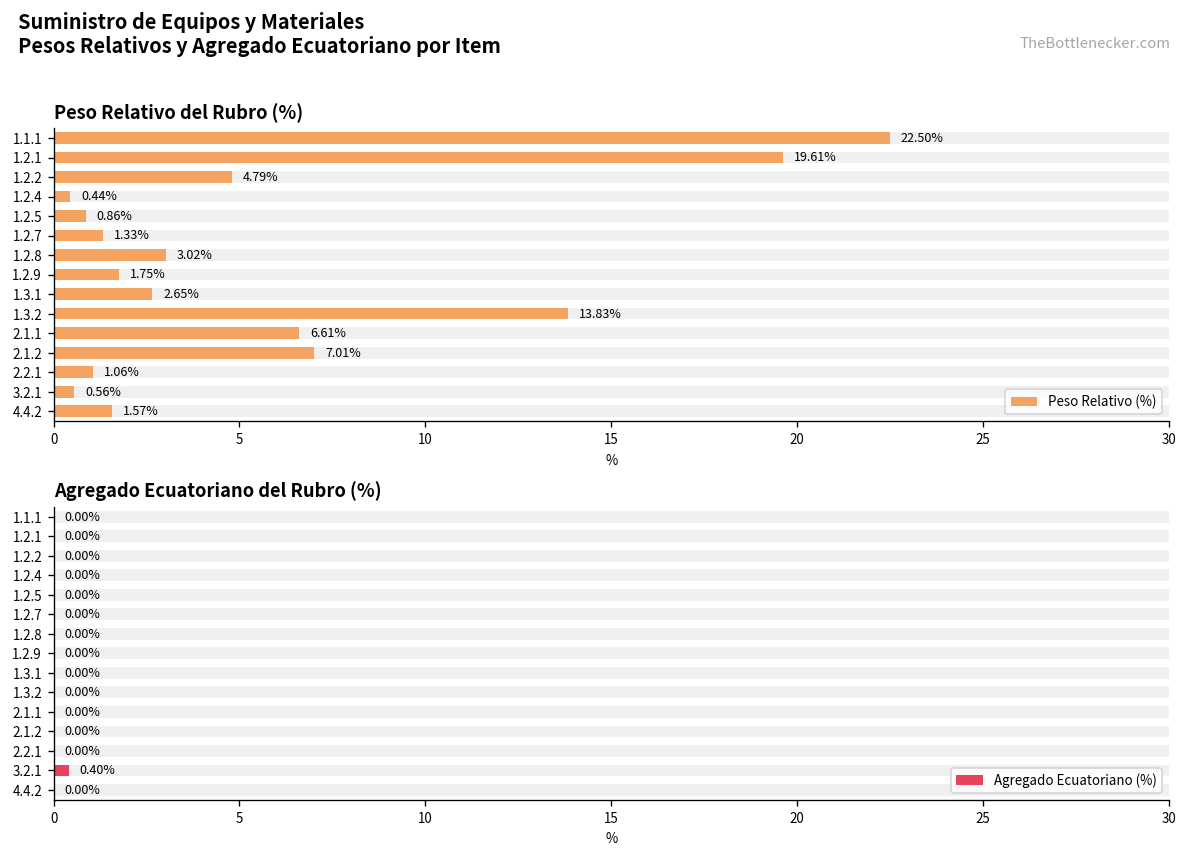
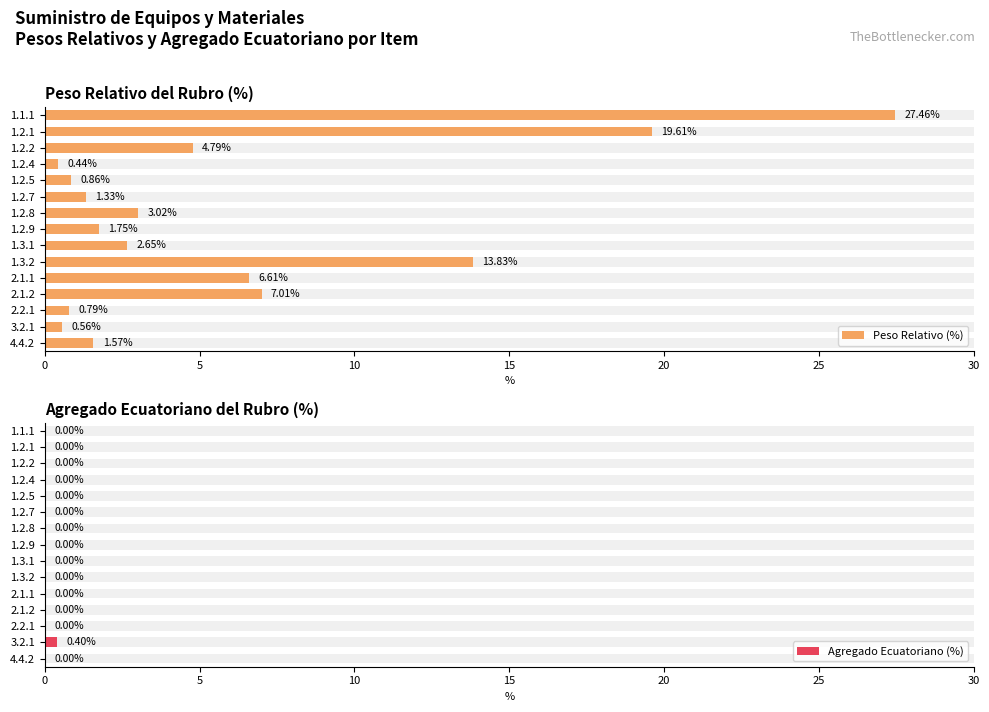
Peso Relativo del Rubro (%), Peso Relativo (%), 1.1.1: 22.50% -> 27.46%
Peso Relativo del Rubro (%), Peso Relativo (%), 2.2.1: 1.06% -> 0.79%
